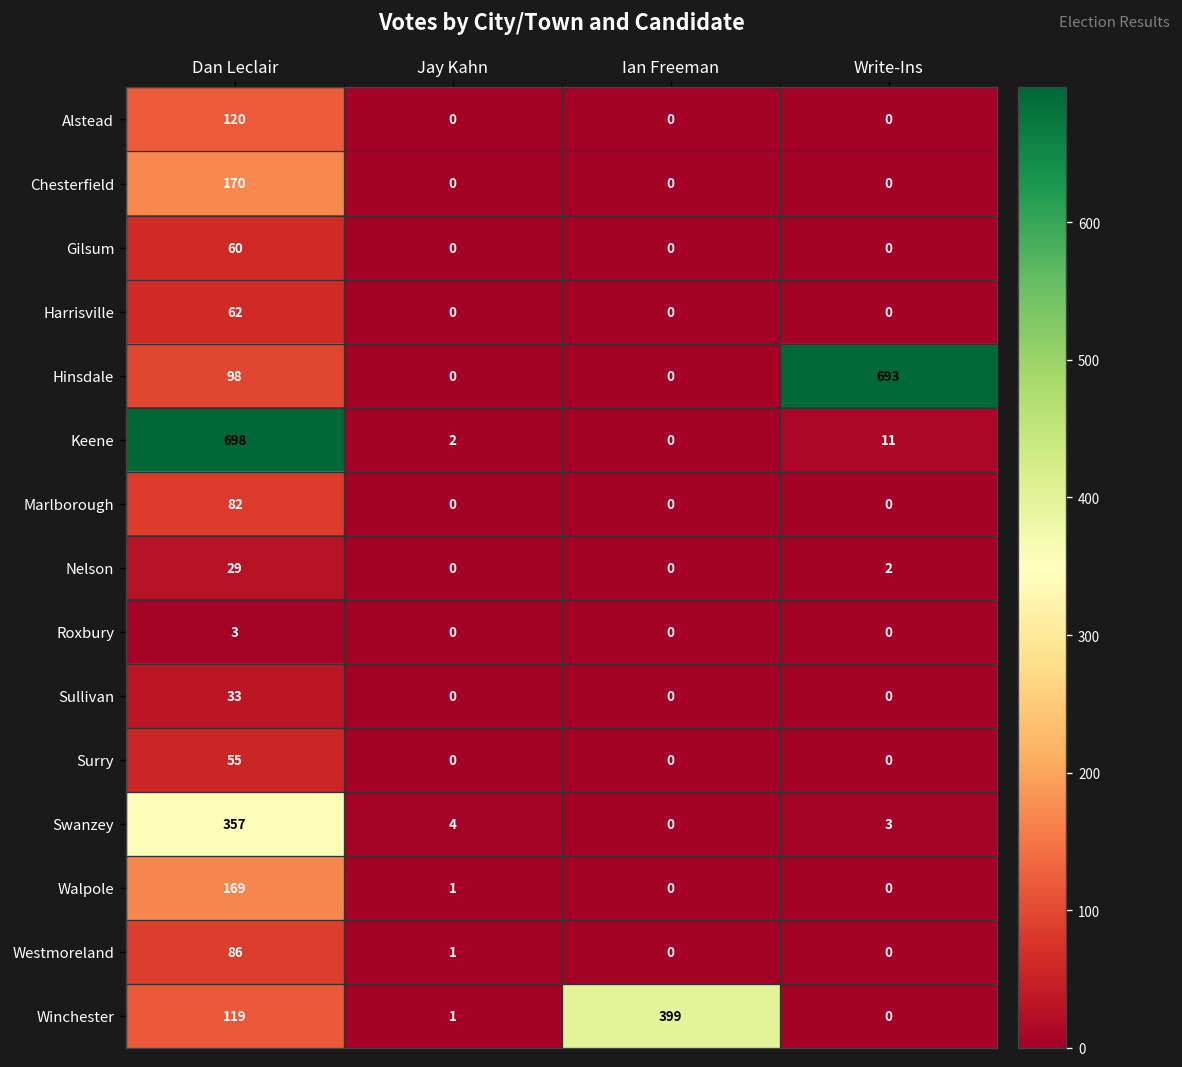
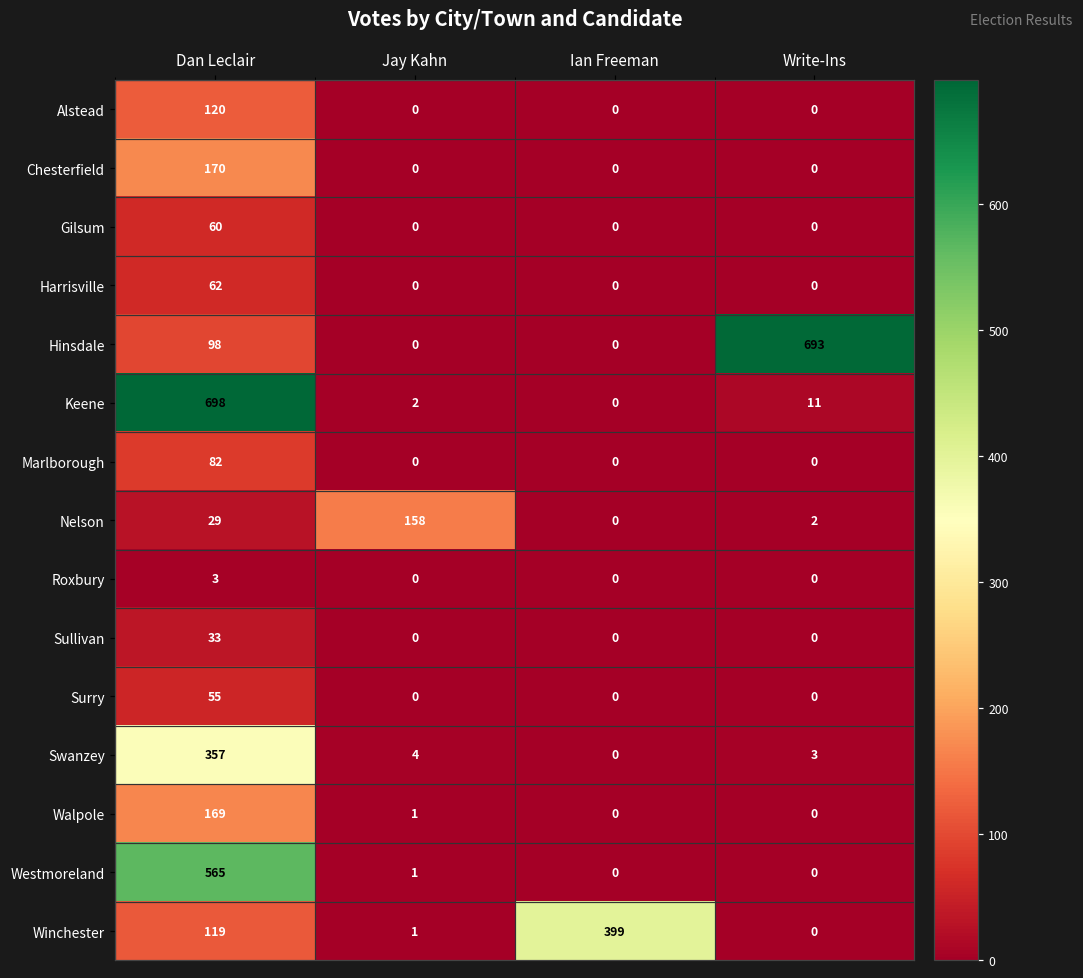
Nelson, Jay Kahn: 0 -> 158
Westmoreland, Dan Leclair: 86 -> 565
